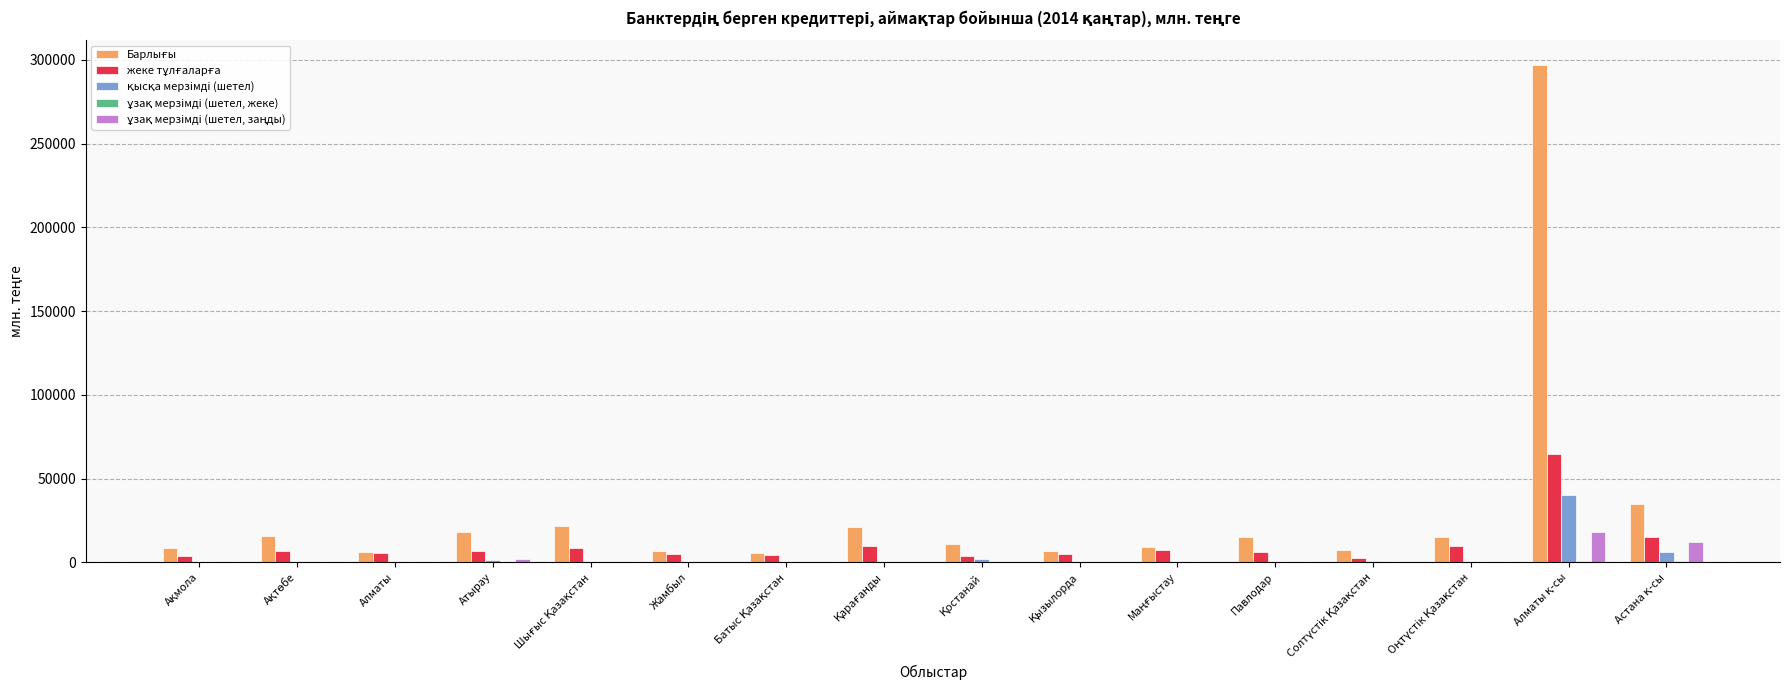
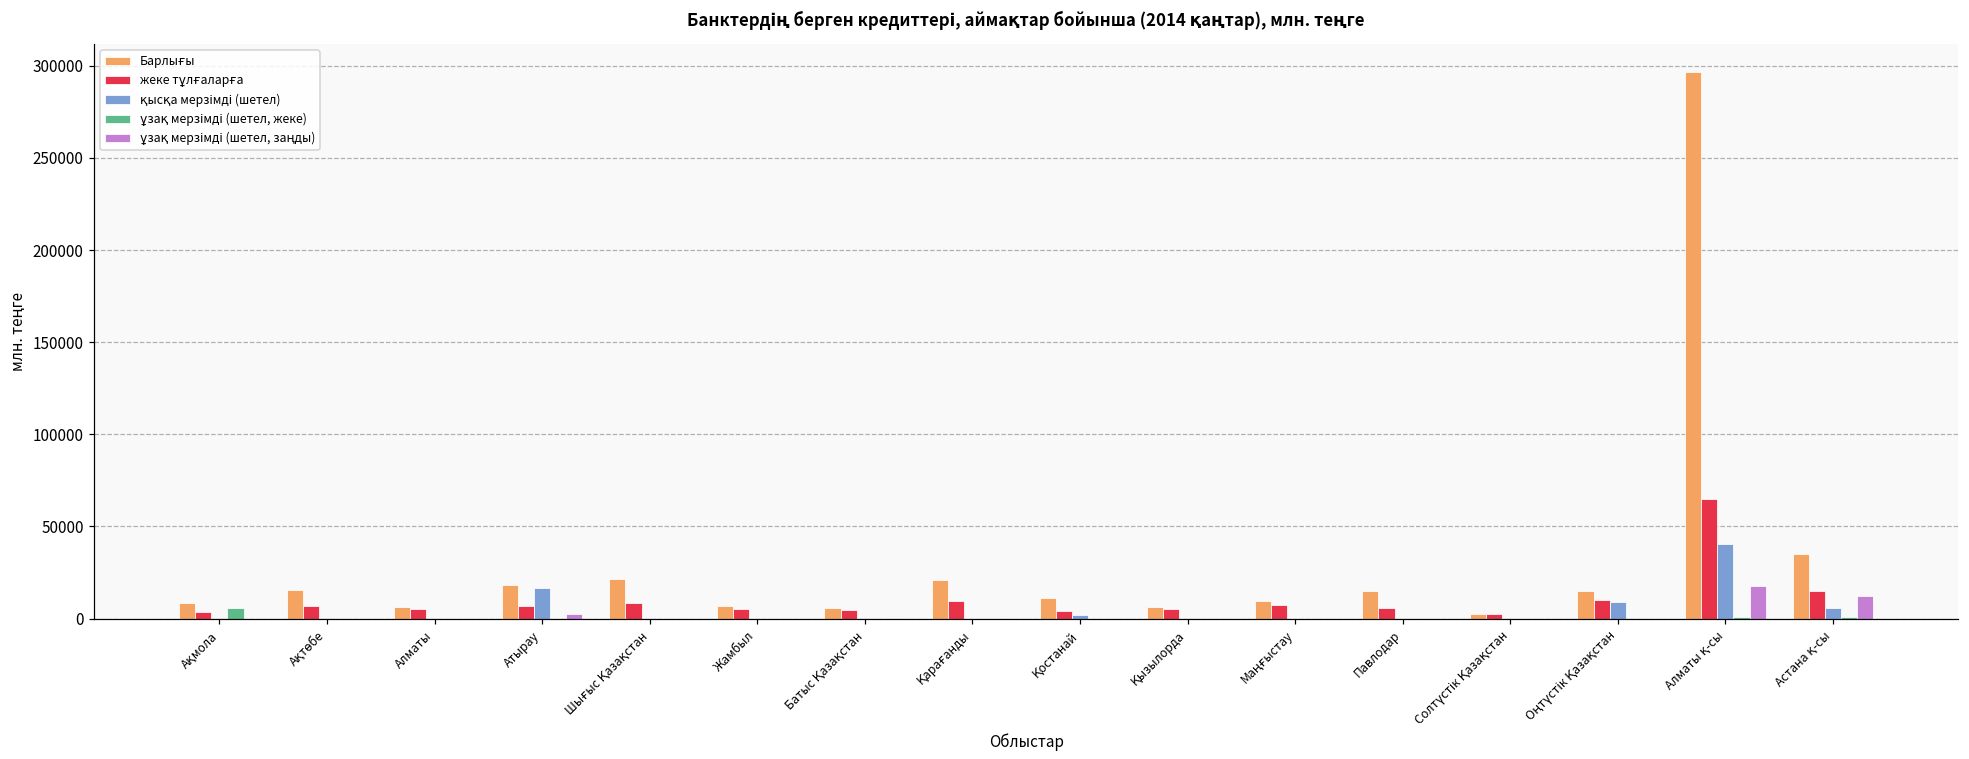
ұзақ мерзімді (шетел, жеке), Ақмола: 0 -> 6000
қысқа мерзімді (шетел), Атырау: 2000 -> 17000
Барлығы, Солтүстік Қазақстан: 7000 -> 2000
қысқа мерзімді (шетел), Оңтүстік Қазақстан: 0 -> 9000
